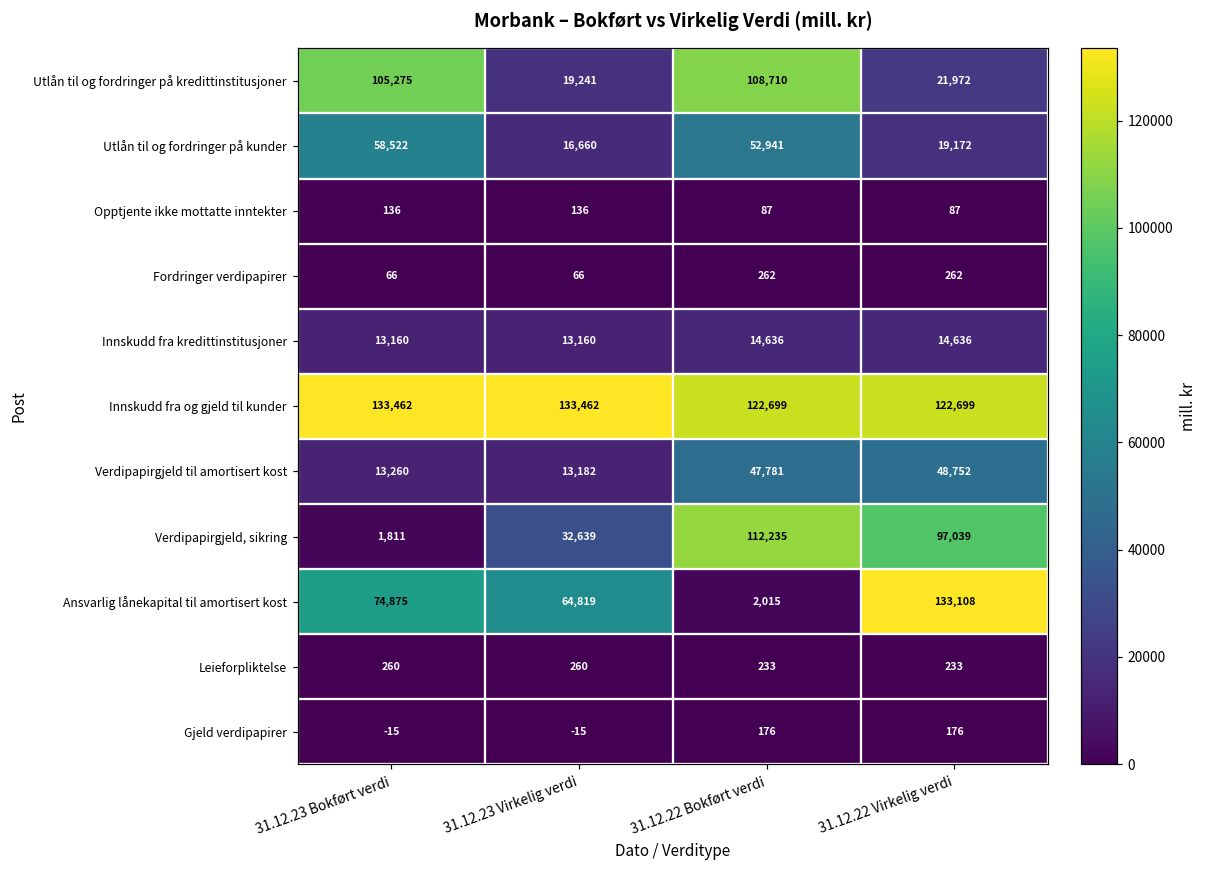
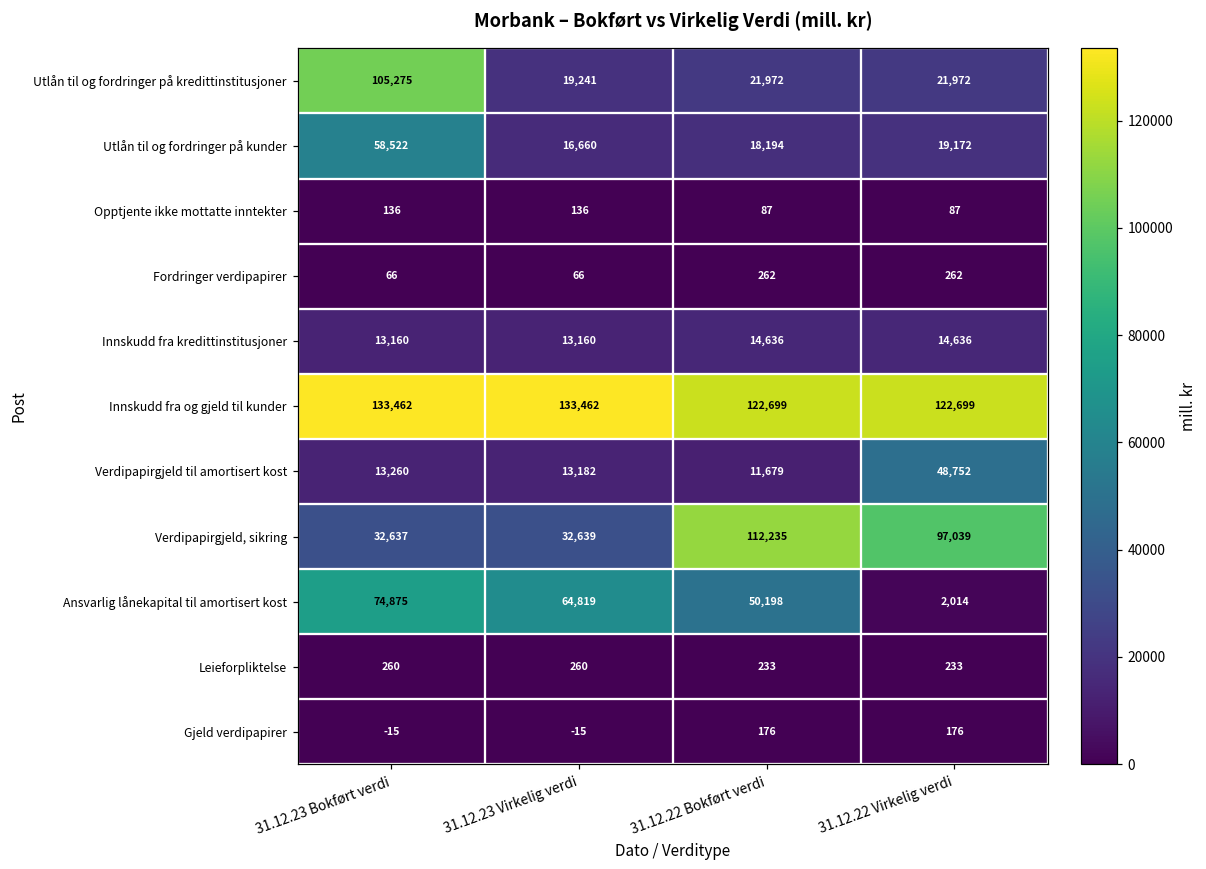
Utlån til og fordringer på kredittinstitusjoner, 31.12.22 Bokført verdi: 108,710 -> 21,972
Utlån til og fordringer på kunder, 31.12.22 Bokført verdi: 52,941 -> 18,194
Verdipapirgjeld til amortisert kost, 31.12.22 Bokført verdi: 47,781 -> 11,679
Verdipapirgjeld, sikring, 31.12.23 Bokført verdi: 1,811 -> 32,637
Ansvarlig lånekapital til amortisert kost, 31.12.22 Bokført verdi: 2,015 -> 50,198
Ansvarlig lånekapital til amortisert kost, 31.12.22 Virkelig verdi: 133,108 -> 2,014
